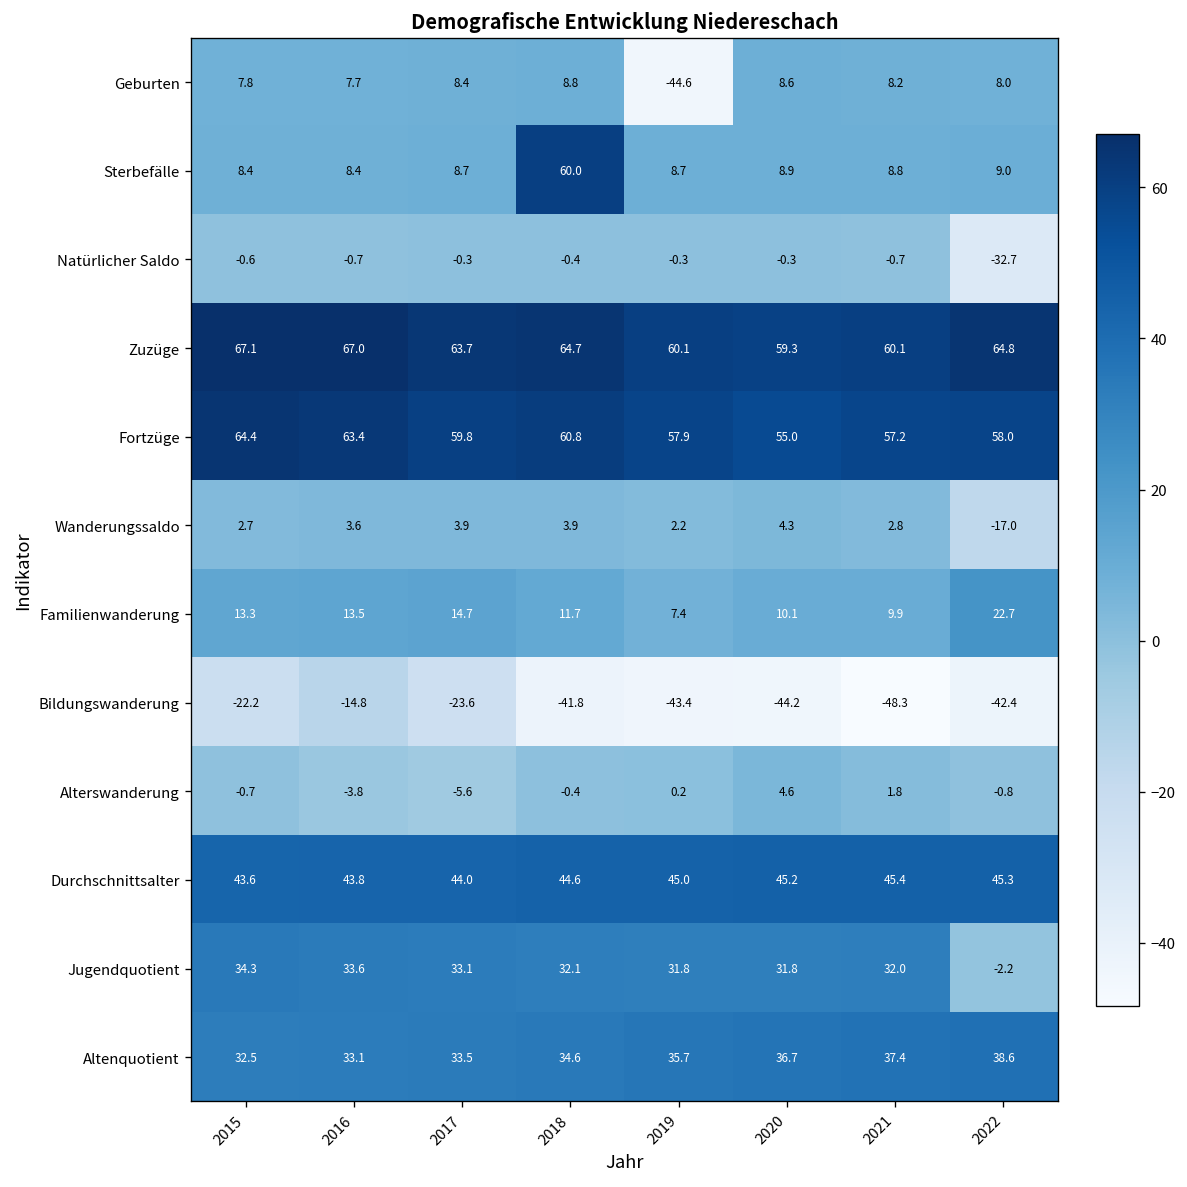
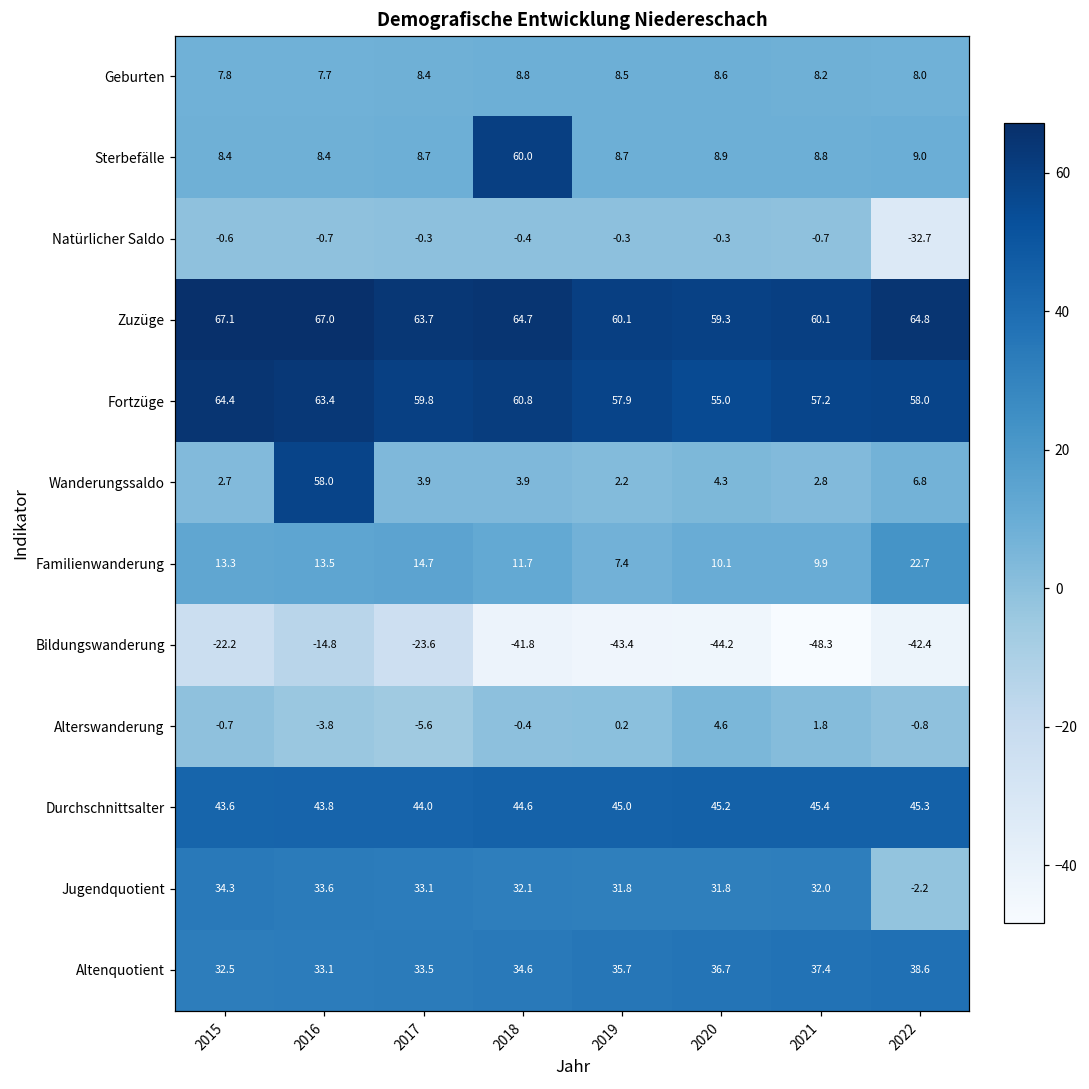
Geburten, 2019: -44.6 -> 8.5
Wanderungssaldo, 2016: 3.6 -> 58.0
Wanderungssaldo, 2022: -17.0 -> 6.8
